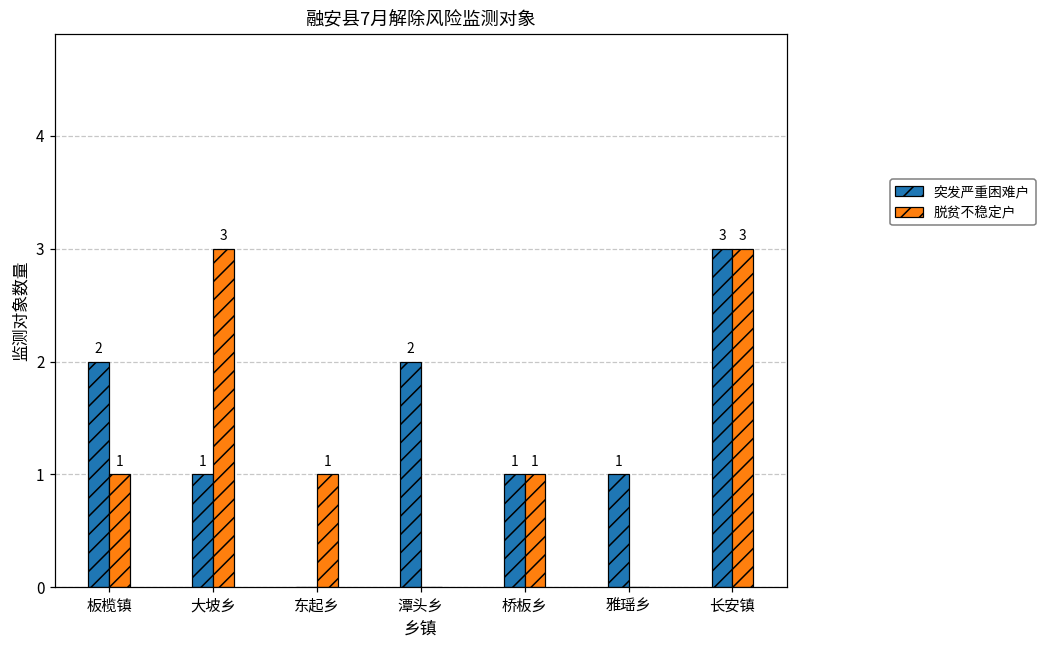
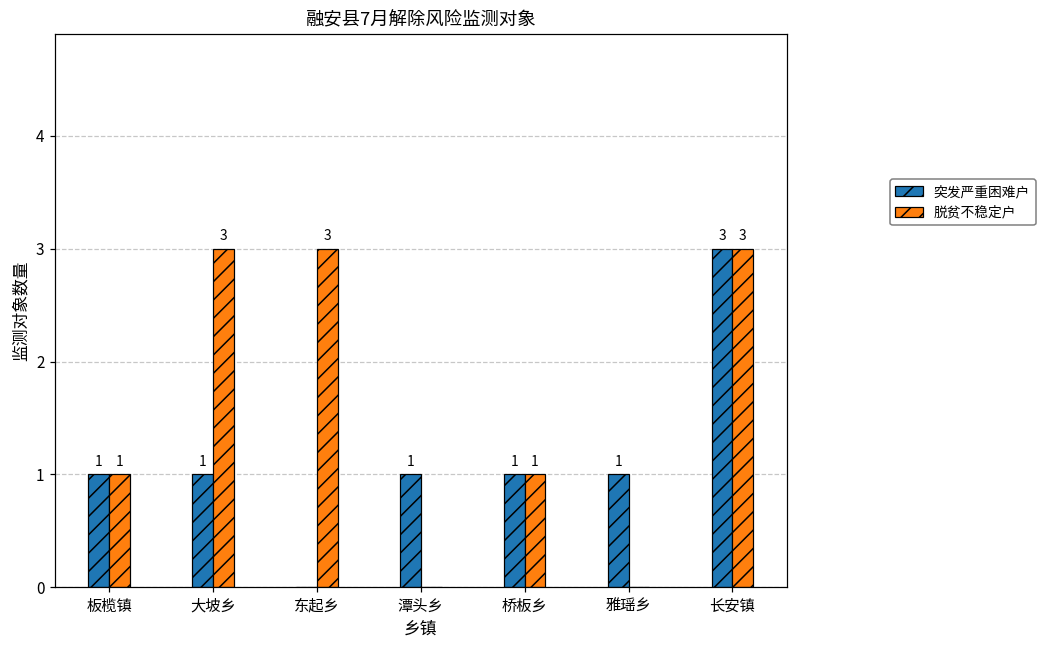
突发严重困难户, 板榄镇: 2 -> 1
脱贫不稳定户, 东起乡: 1 -> 3
突发严重困难户, 潭头乡: 2 -> 1
